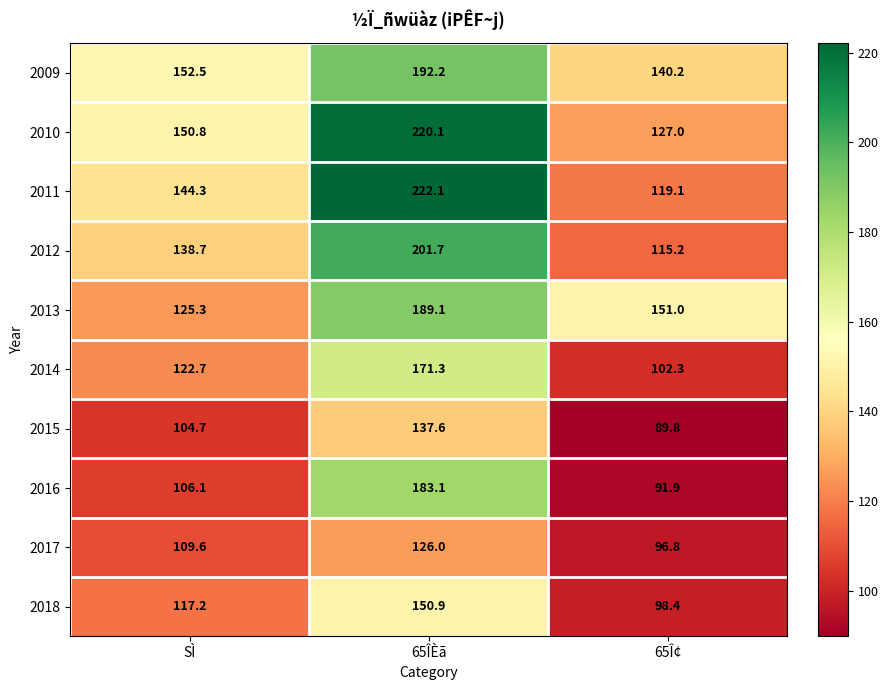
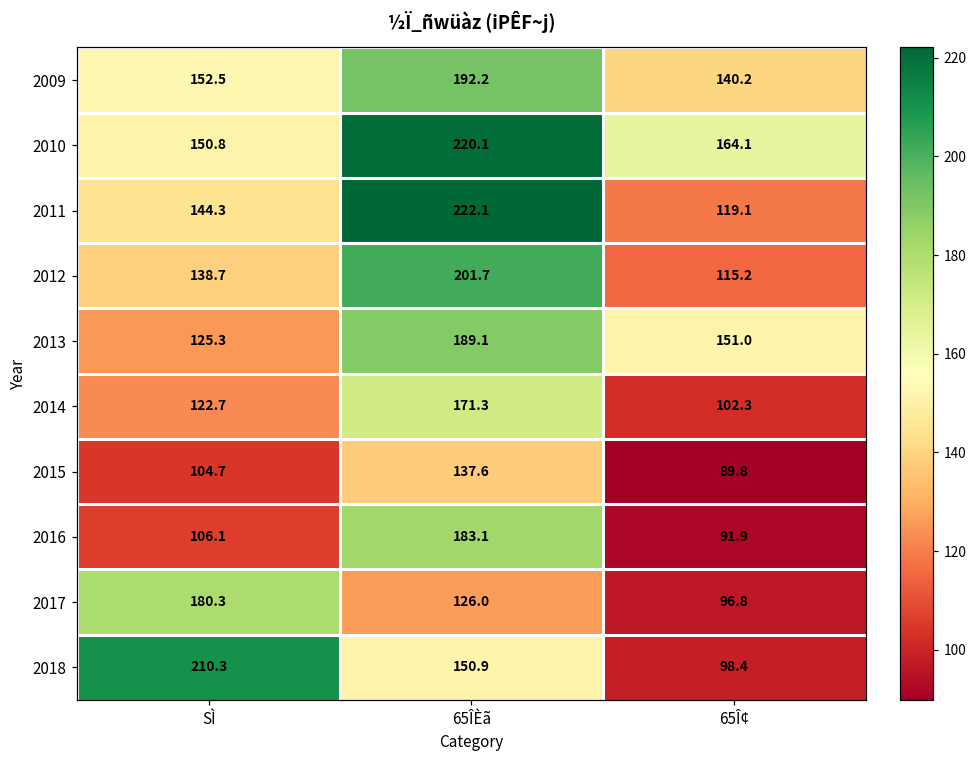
2010, 65Î¢: 127.0 -> 164.1
2017, SÌ: 109.6 -> 180.3
2018, SÌ: 117.2 -> 210.3
